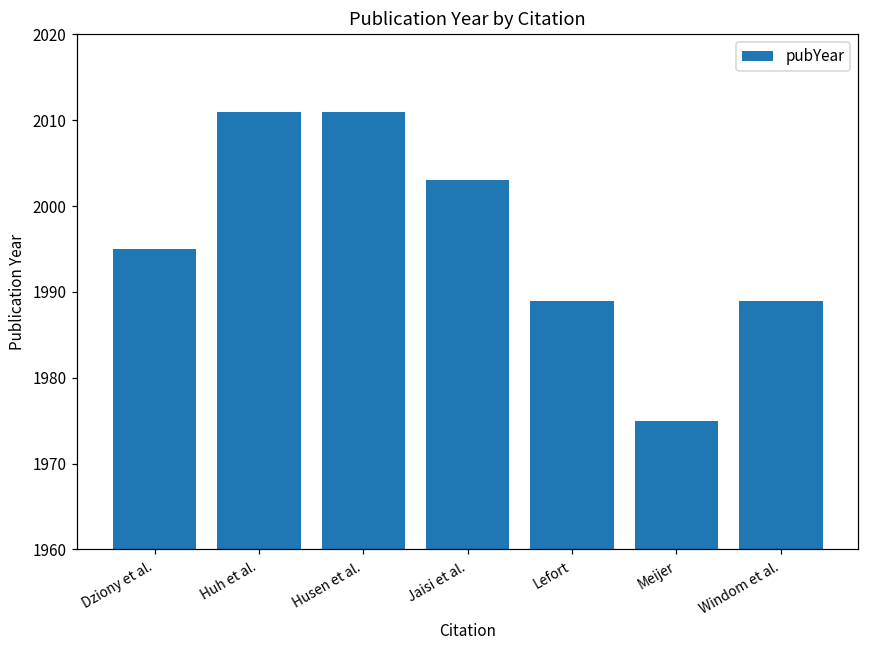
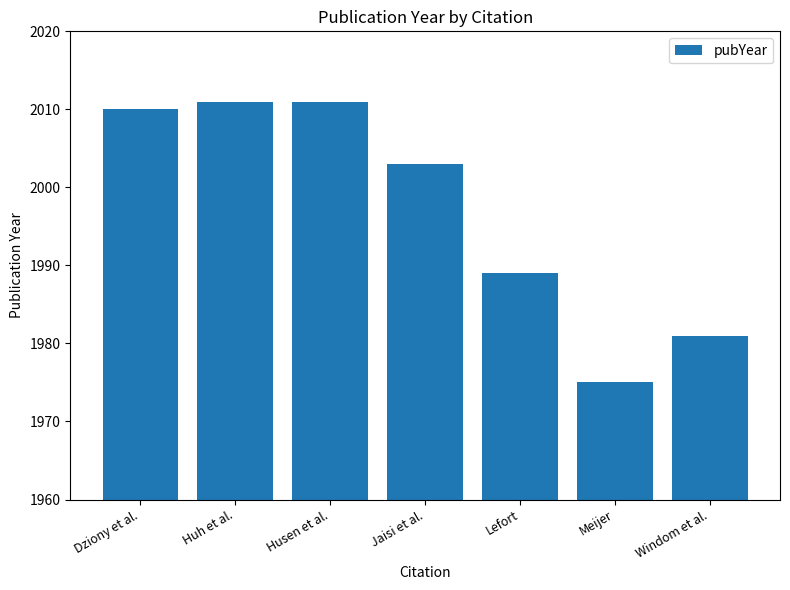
Dziony et al.: 1995 -> 2010
Windom et al.: 1989 -> 1981
